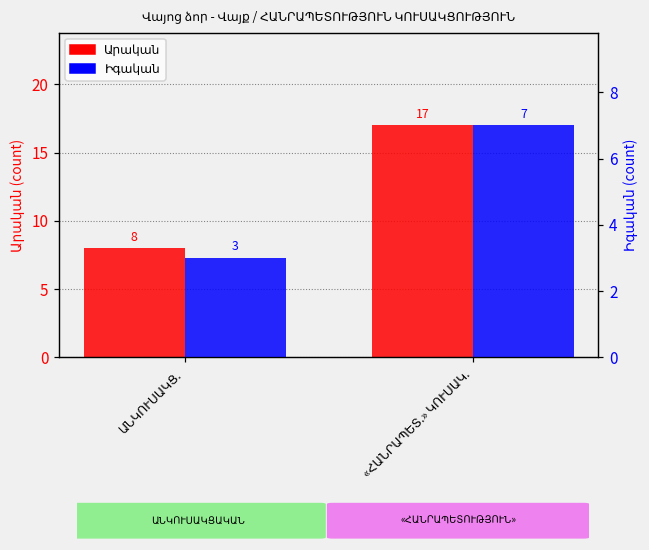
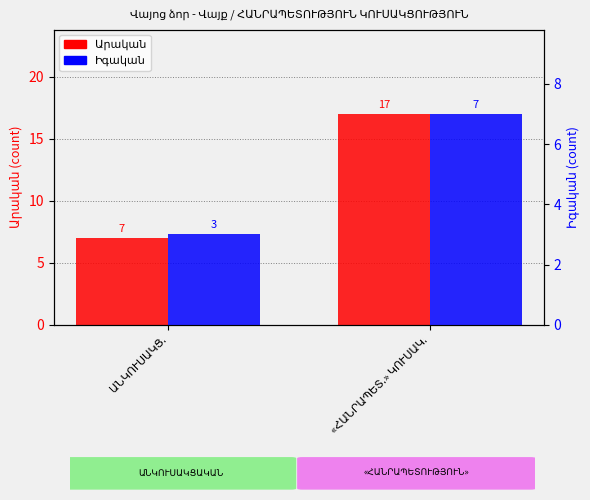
Արական, ԱՆԿՈՒՍԱԿՑ.: 8 -> 7
